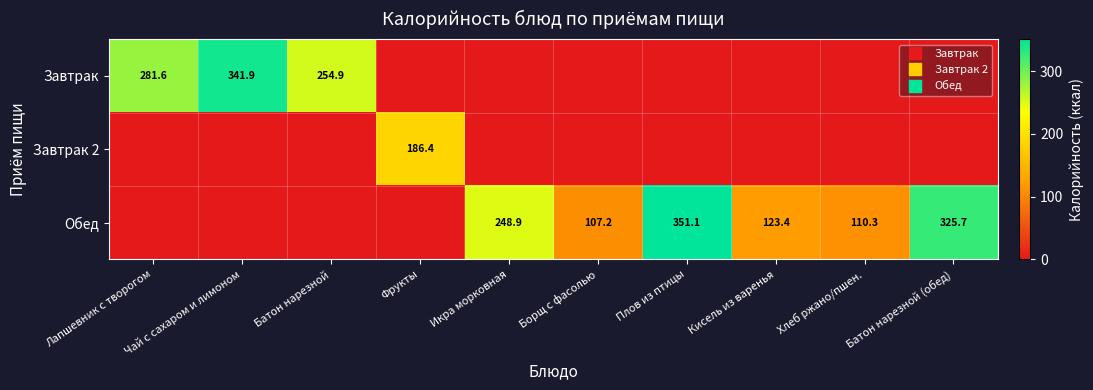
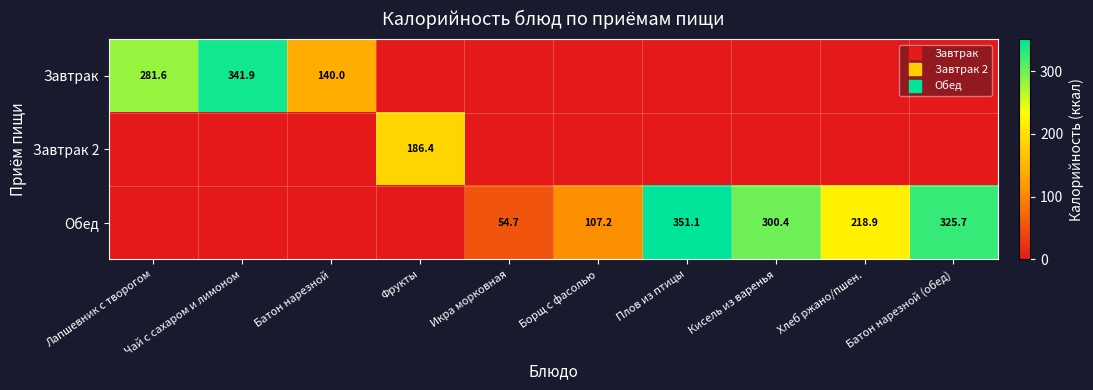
Завтрак, Батон нарезной: 254.9 -> 140.0
Обед, Икра морковная: 248.9 -> 54.7
Обед, Кисель из варенья: 123.4 -> 300.4
Обед, Хлеб ржано/пшен.: 110.3 -> 218.9
